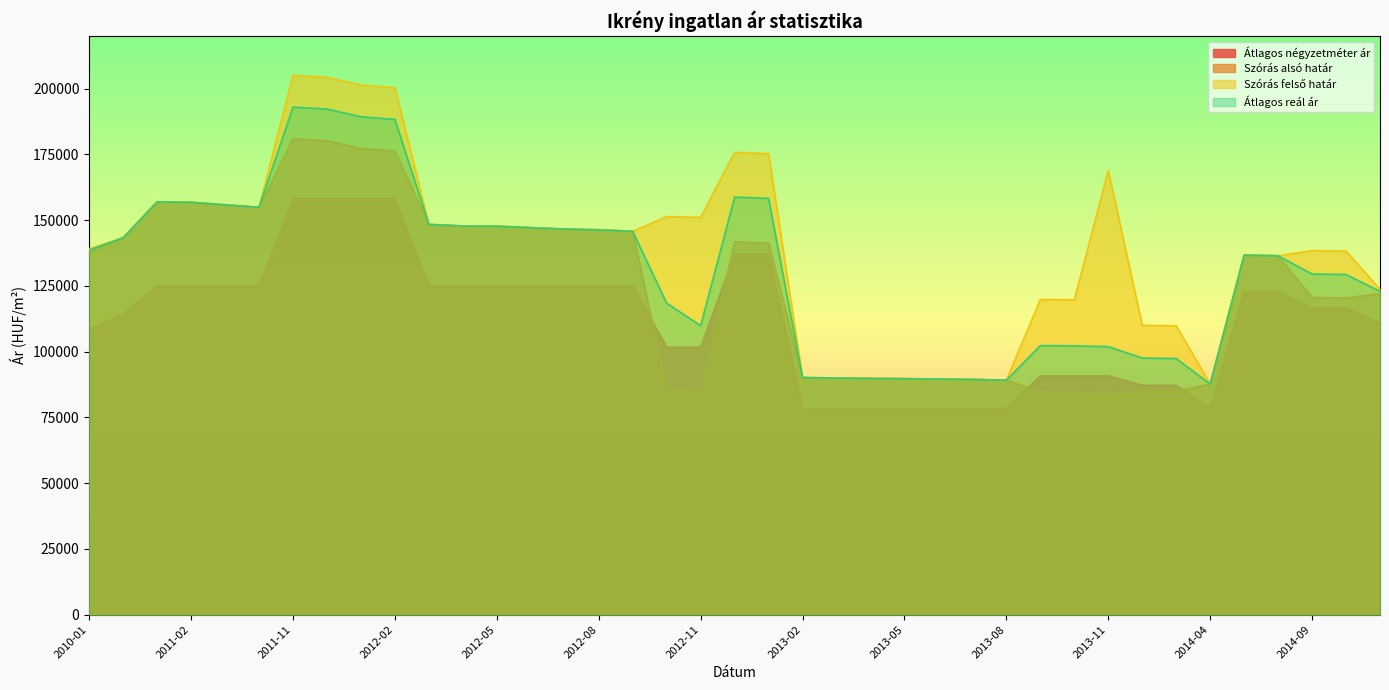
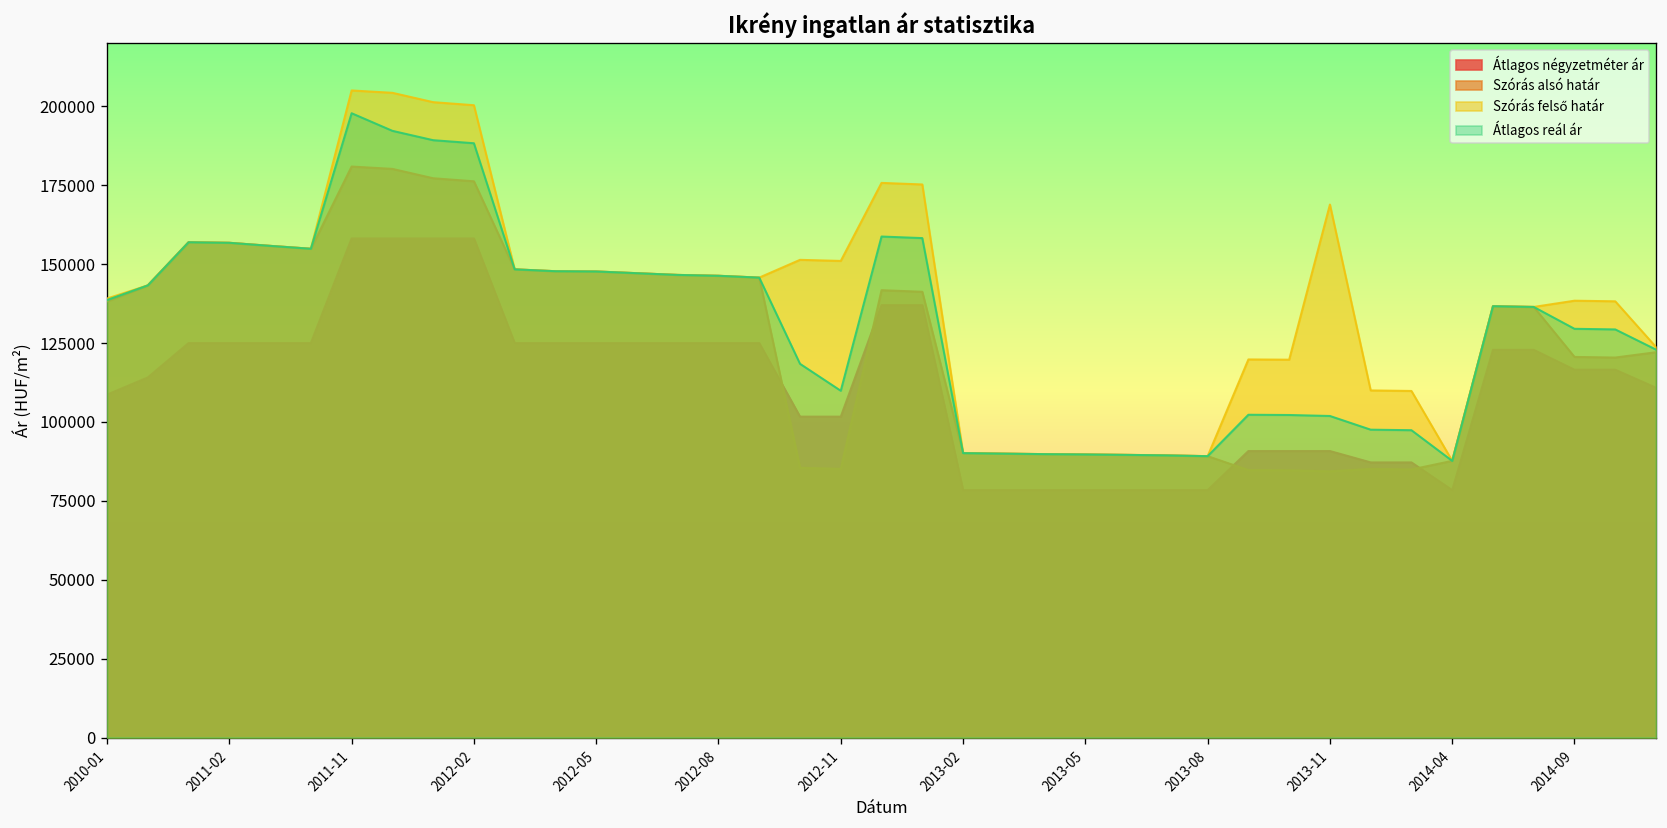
Átlagos reál ár, 2011-11: 193000 -> 198000
